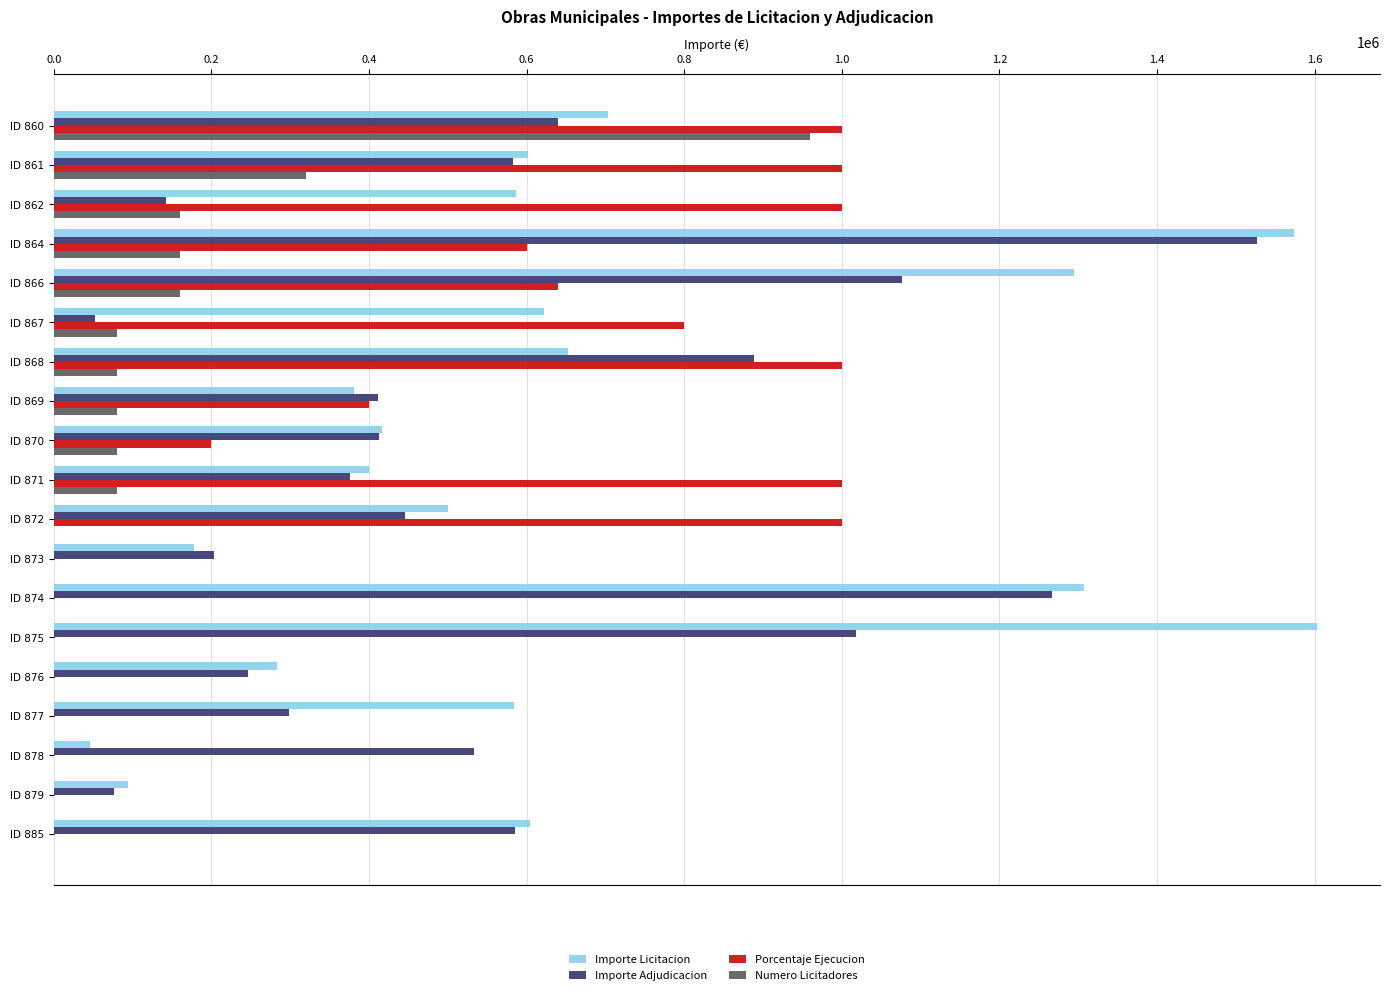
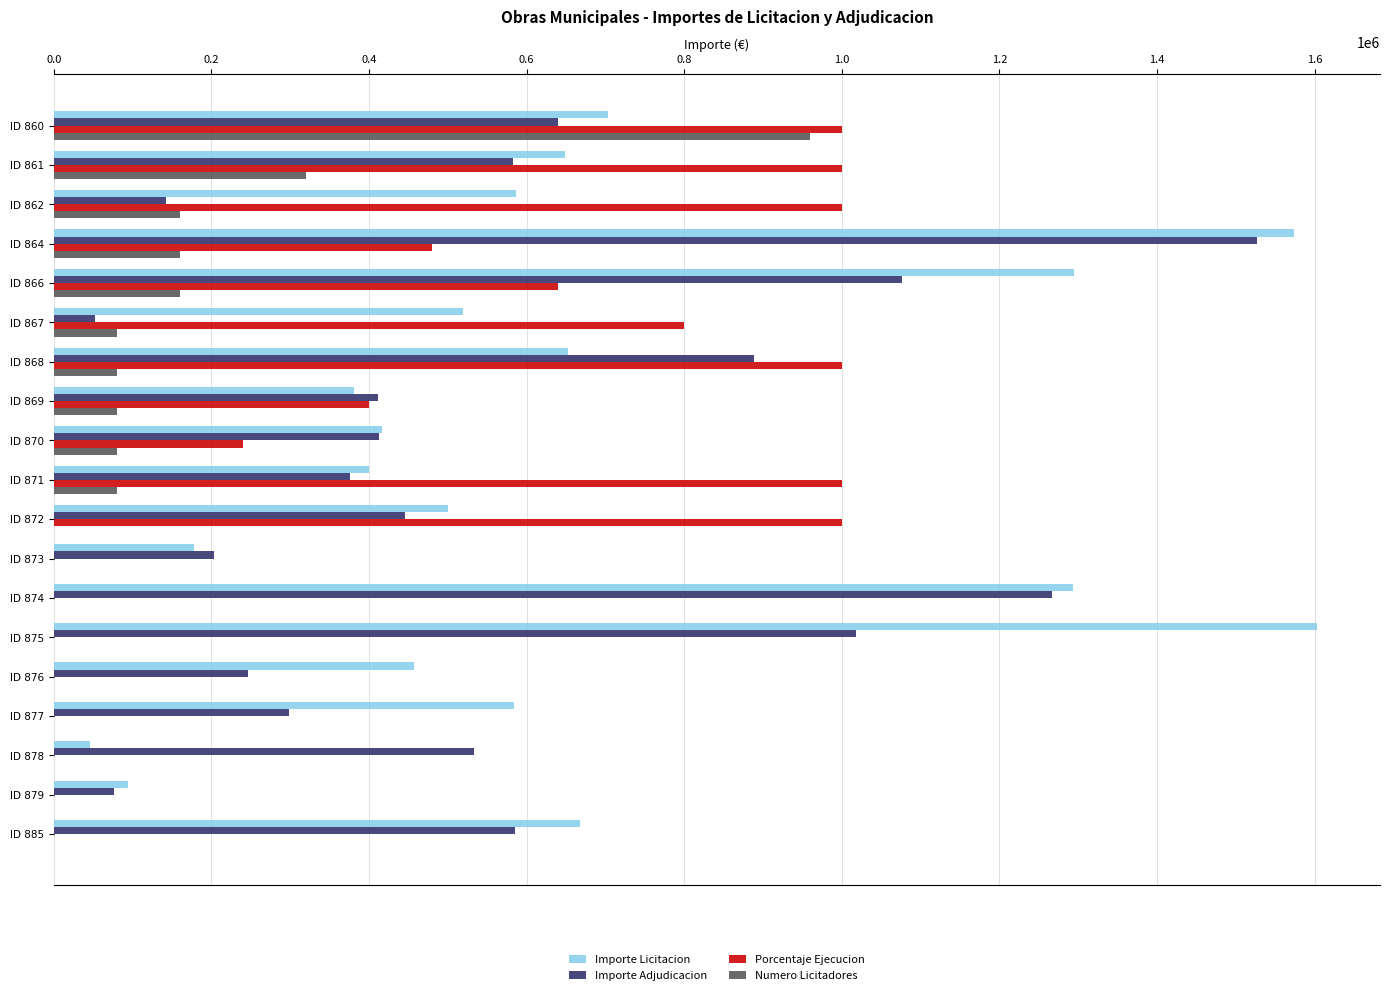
Importe Licitacion, ID 861: 600000 -> 650000
Porcentaje Ejecucion, ID 864: 600000 -> 480000
Importe Licitacion, ID 867: 620000 -> 520000
Porcentaje Ejecucion, ID 870: 200000 -> 240000
Importe Licitacion, ID 874: 1310000 -> 1290000
Importe Licitacion, ID 876: 280000 -> 460000
Importe Licitacion, ID 885: 600000 -> 670000
